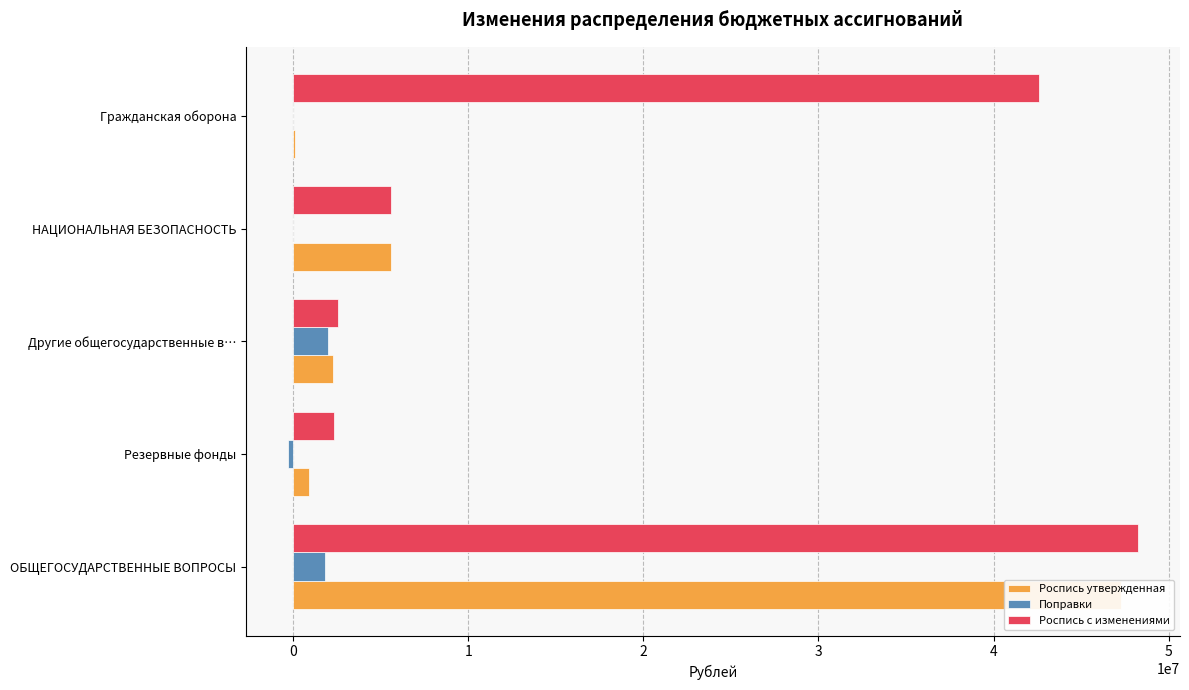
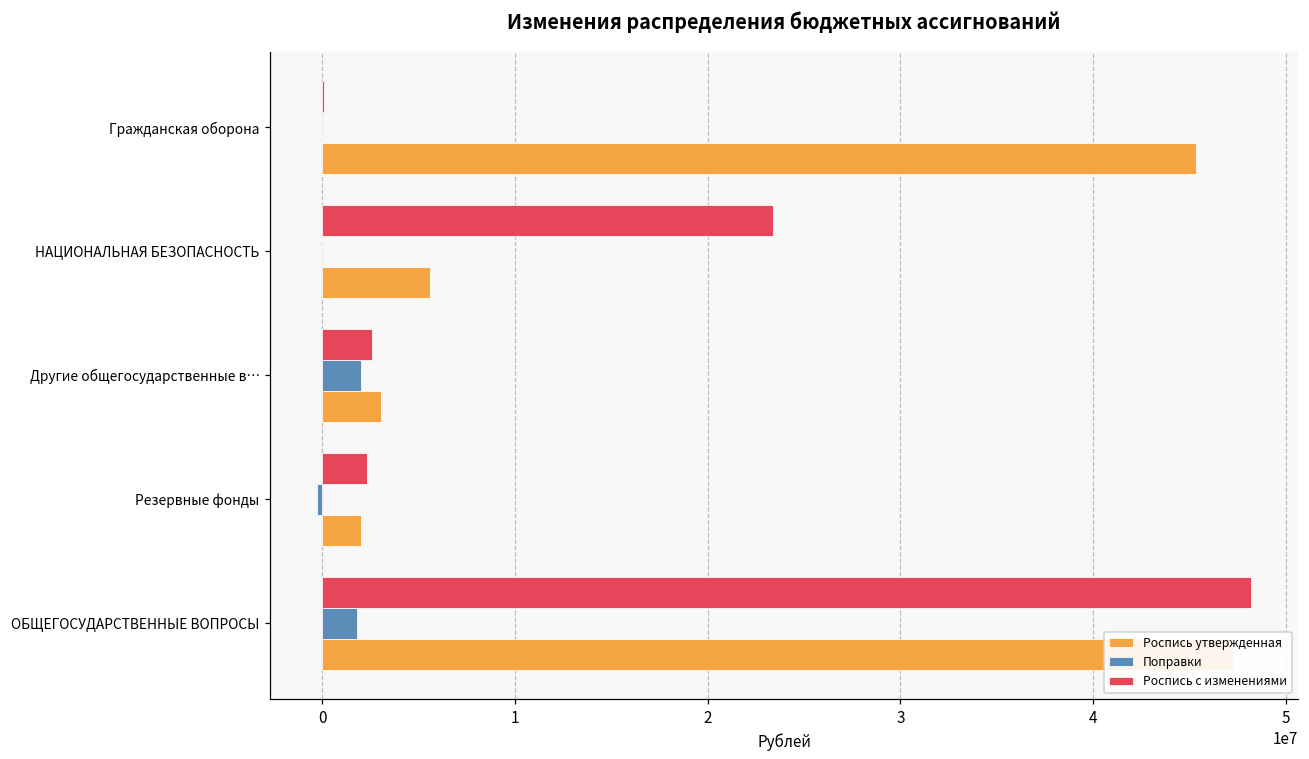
Роспись с изменениями, Гражданская оборона: 42600000 -> 100000
Роспись утвержденная, Гражданская оборона: 100000 -> 45400000
Роспись с изменениями, НАЦИОНАЛЬНАЯ БЕЗОПАСНОСТЬ: 5600000 -> 23400000
Роспись утвержденная, Другие общегосударственные в…: 2300000 -> 3000000
Роспись утвержденная, Резервные фонды: 900000 -> 2000000
